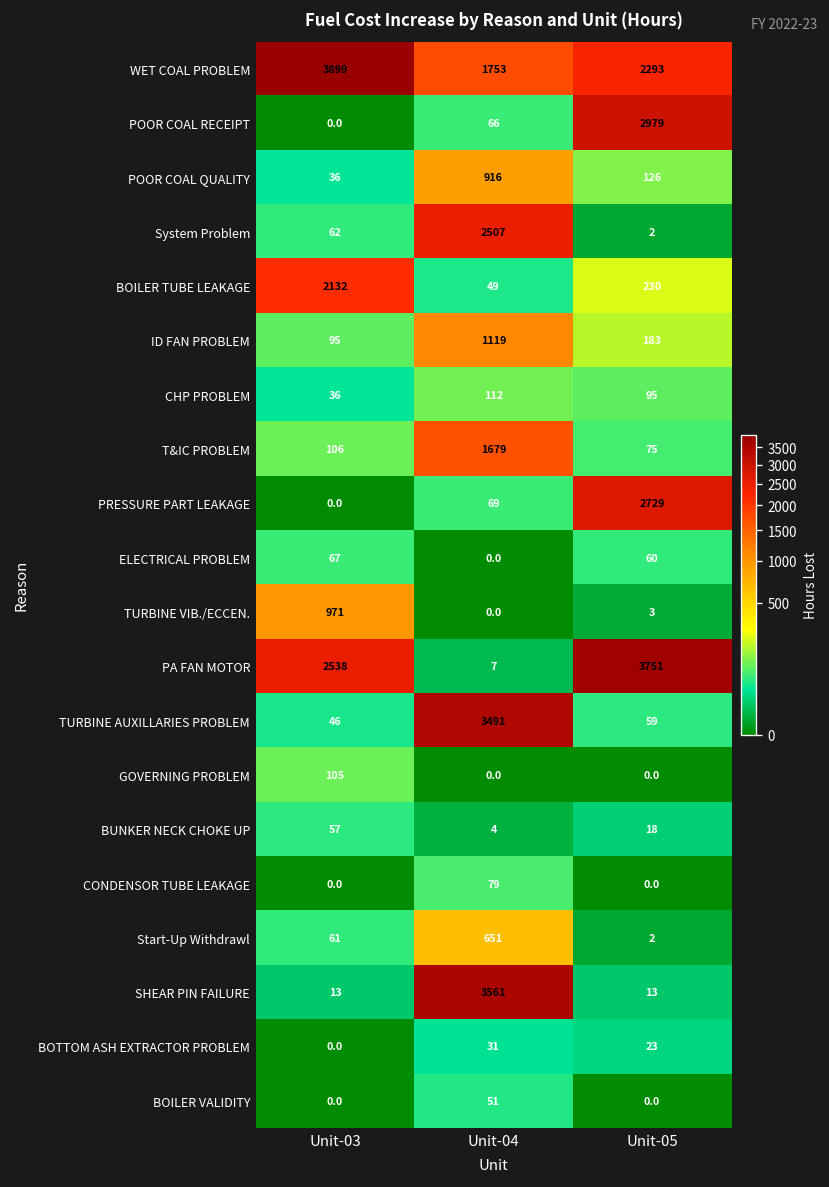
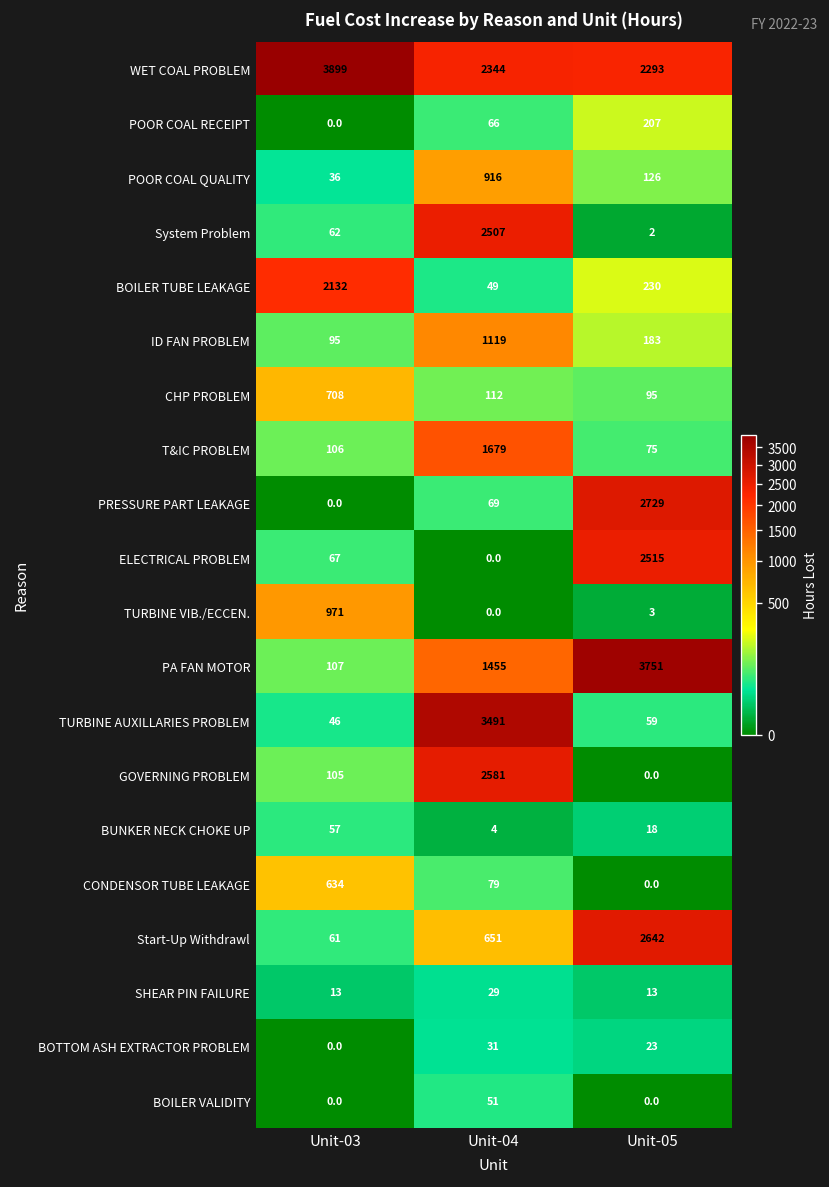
WET COAL PROBLEM, Unit-04: 1753 -> 2344
POOR COAL RECEIPT, Unit-05: 2979 -> 207
CHP PROBLEM, Unit-03: 36 -> 708
ELECTRICAL PROBLEM, Unit-05: 60 -> 2515
PA FAN MOTOR, Unit-03: 2538 -> 107
PA FAN MOTOR, Unit-04: 7 -> 1455
GOVERNING PROBLEM, Unit-04: 0.0 -> 2581
CONDENSOR TUBE LEAKAGE, Unit-03: 0.0 -> 634
Start-Up Withdrawl, Unit-05: 2 -> 2642
SHEAR PIN FAILURE, Unit-04: 3561 -> 29
